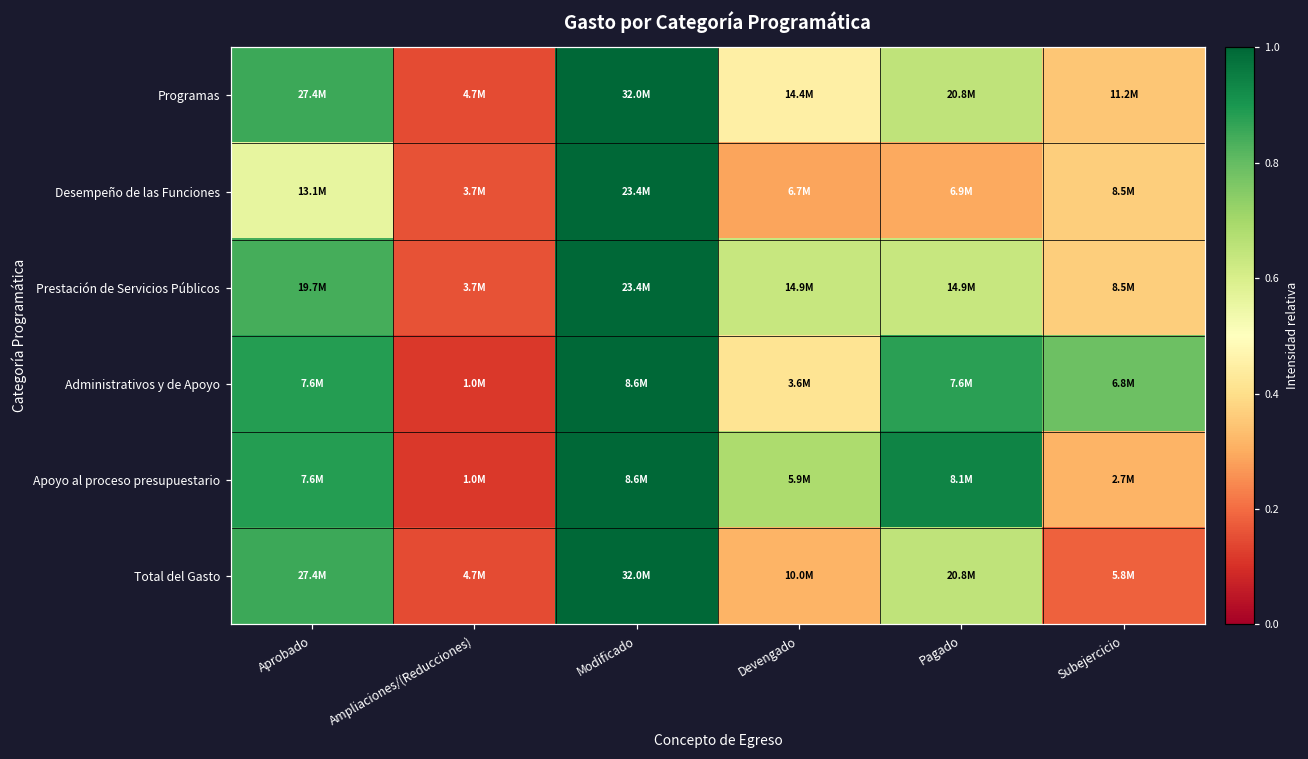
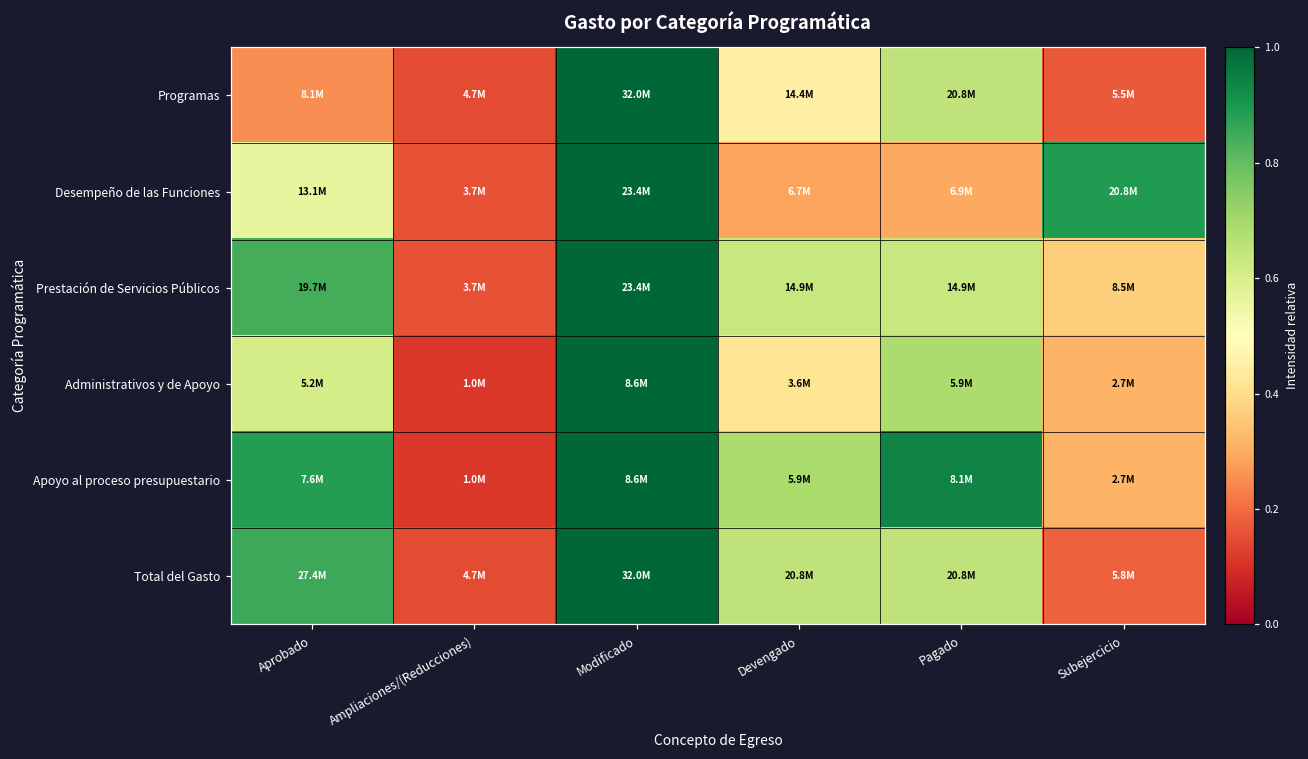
Programas, Aprobado: 27.4M -> 8.1M
Programas, Subejercicio: 11.2M -> 5.5M
Desempeño de las Funciones, Subejercicio: 8.5M -> 20.8M
Administrativos y de Apoyo, Aprobado: 7.6M -> 5.2M
Administrativos y de Apoyo, Pagado: 7.6M -> 5.9M
Administrativos y de Apoyo, Subejercicio: 6.8M -> 2.7M
Total del Gasto, Devengado: 10.0M -> 20.8M
